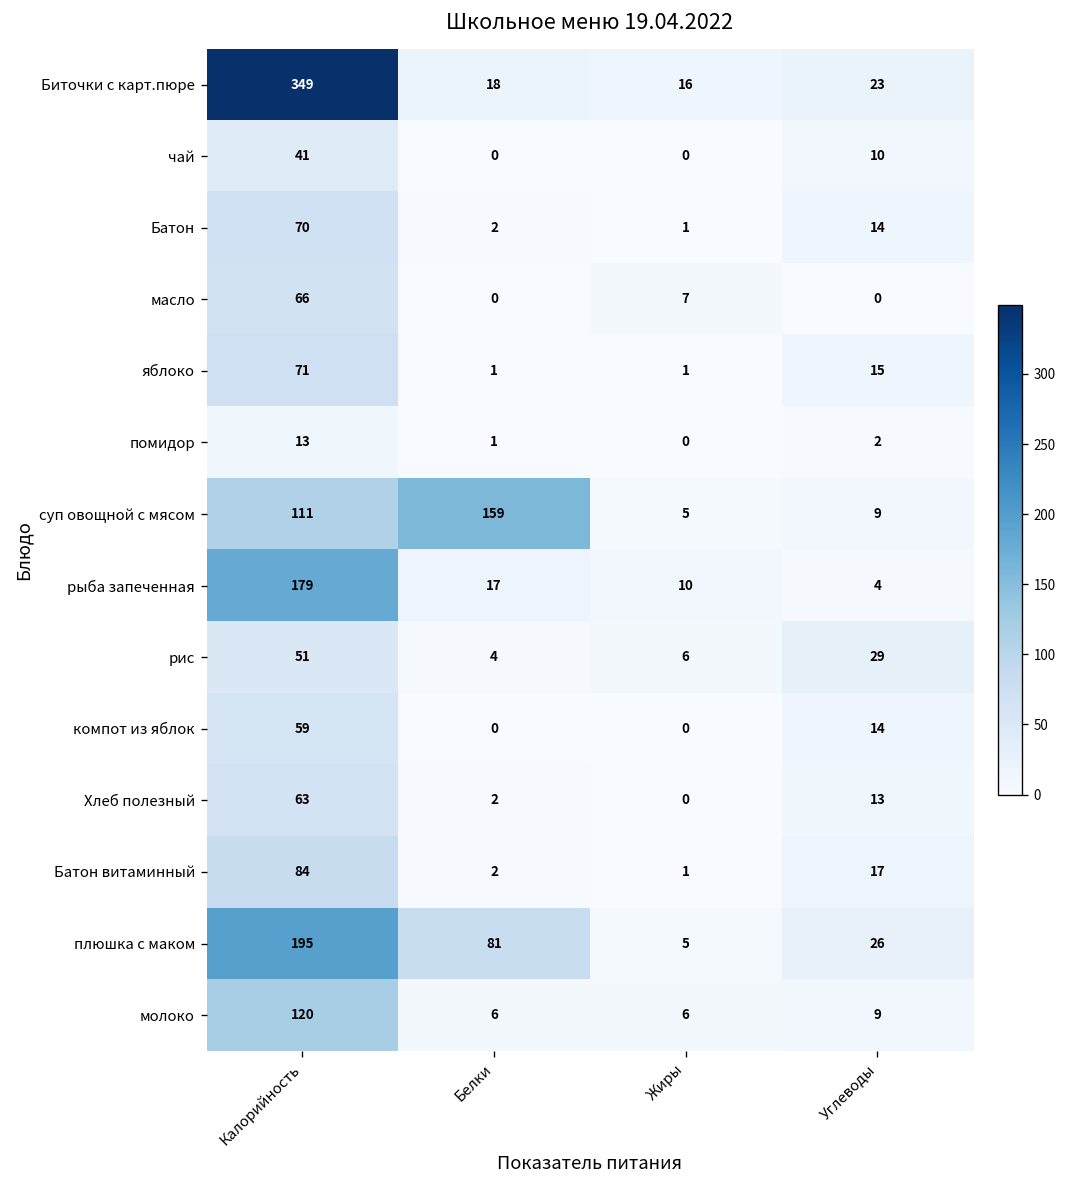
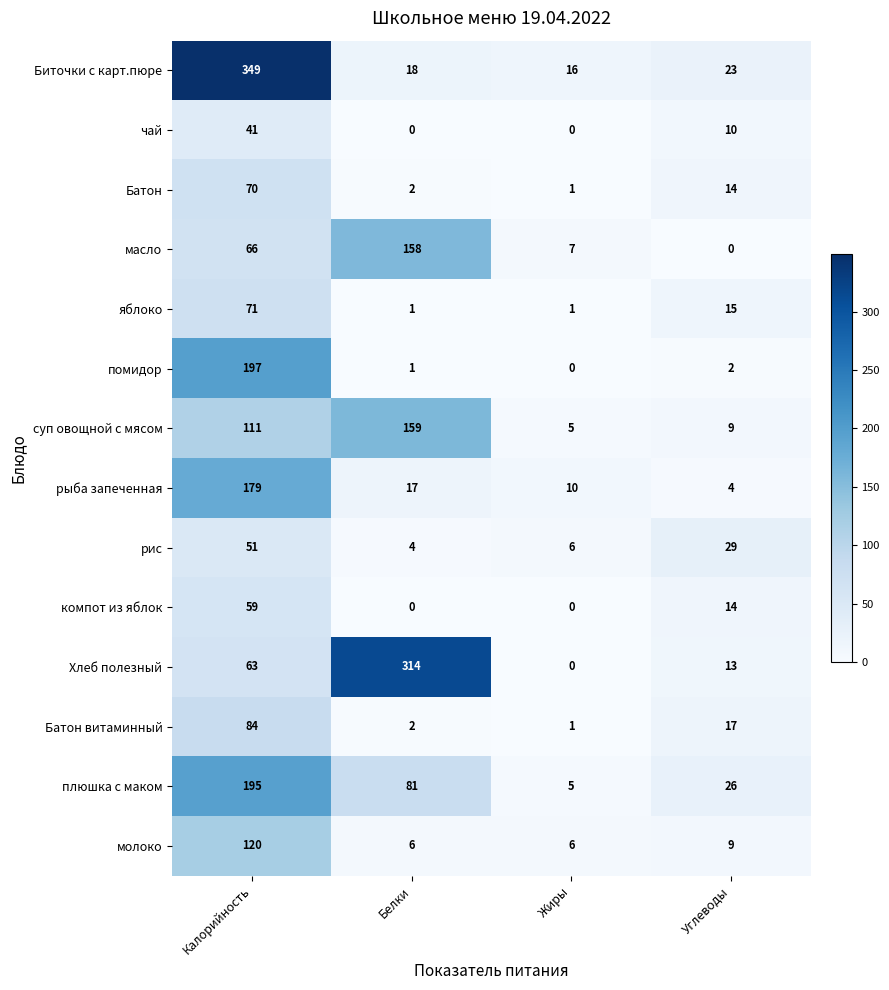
масло, Белки: 0 -> 158
помидор, Калорийность: 13 -> 197
Хлеб полезный, Белки: 2 -> 314
